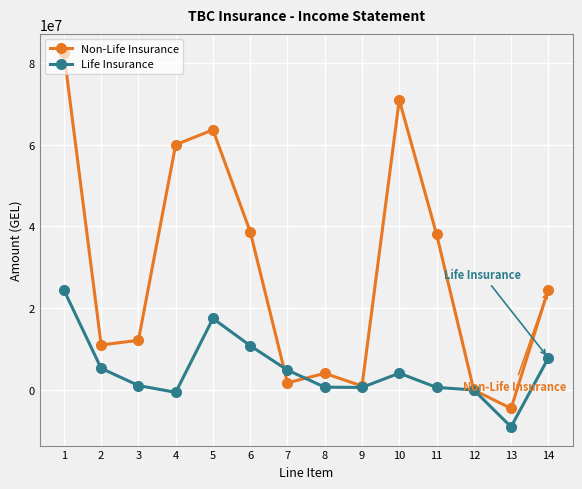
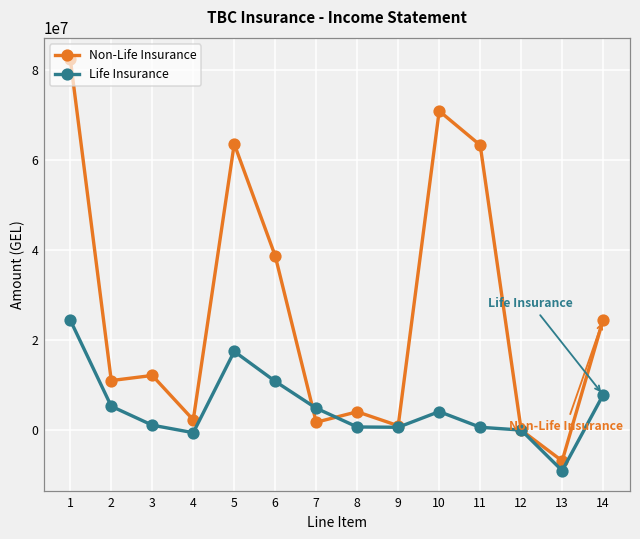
Non-Life Insurance, 4: 60000000 -> 2000000
Non-Life Insurance, 11: 38000000 -> 63000000
Non-Life Insurance, 13: -5000000 -> -7000000
